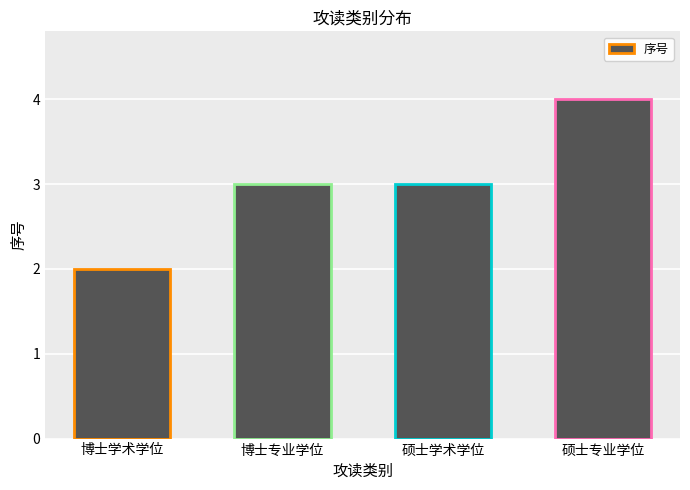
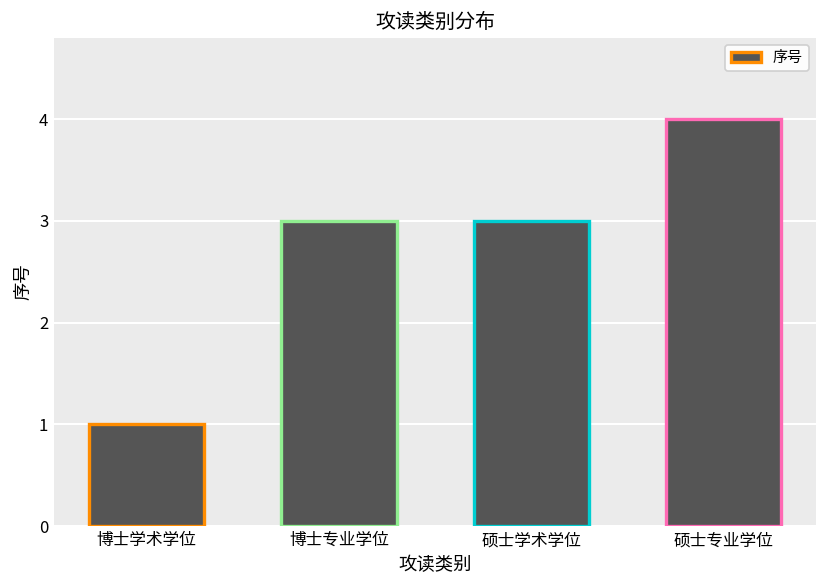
博士学术学位: 2 -> 1
